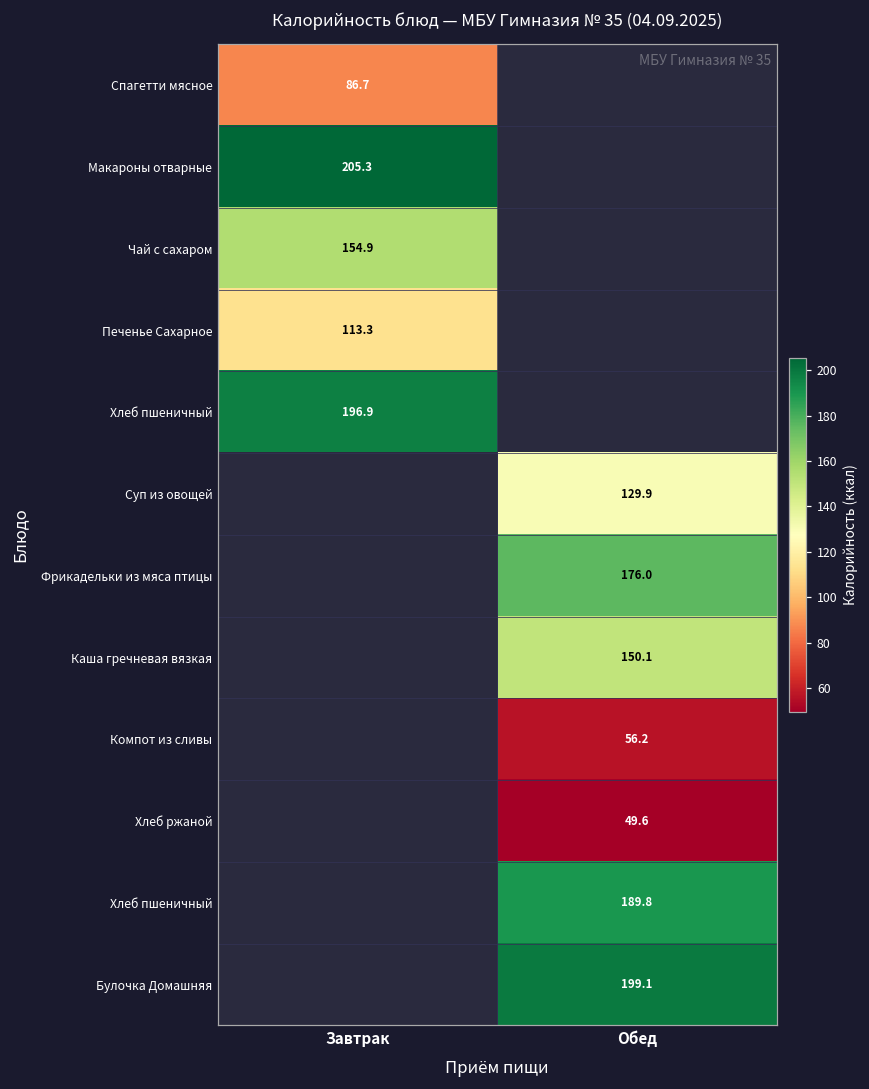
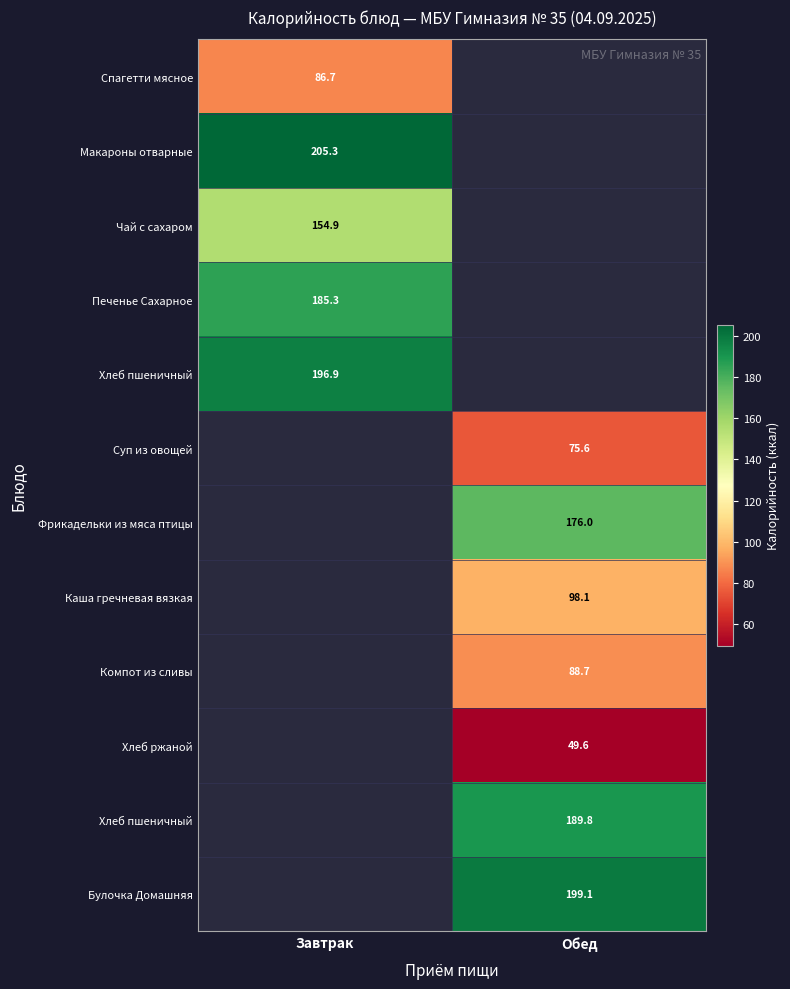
Печенье Сахарное, Завтрак: 113.3 -> 185.3
Суп из овощей, Обед: 129.9 -> 75.6
Каша гречневая вязкая, Обед: 150.1 -> 98.1
Компот из сливы, Обед: 56.2 -> 88.7
